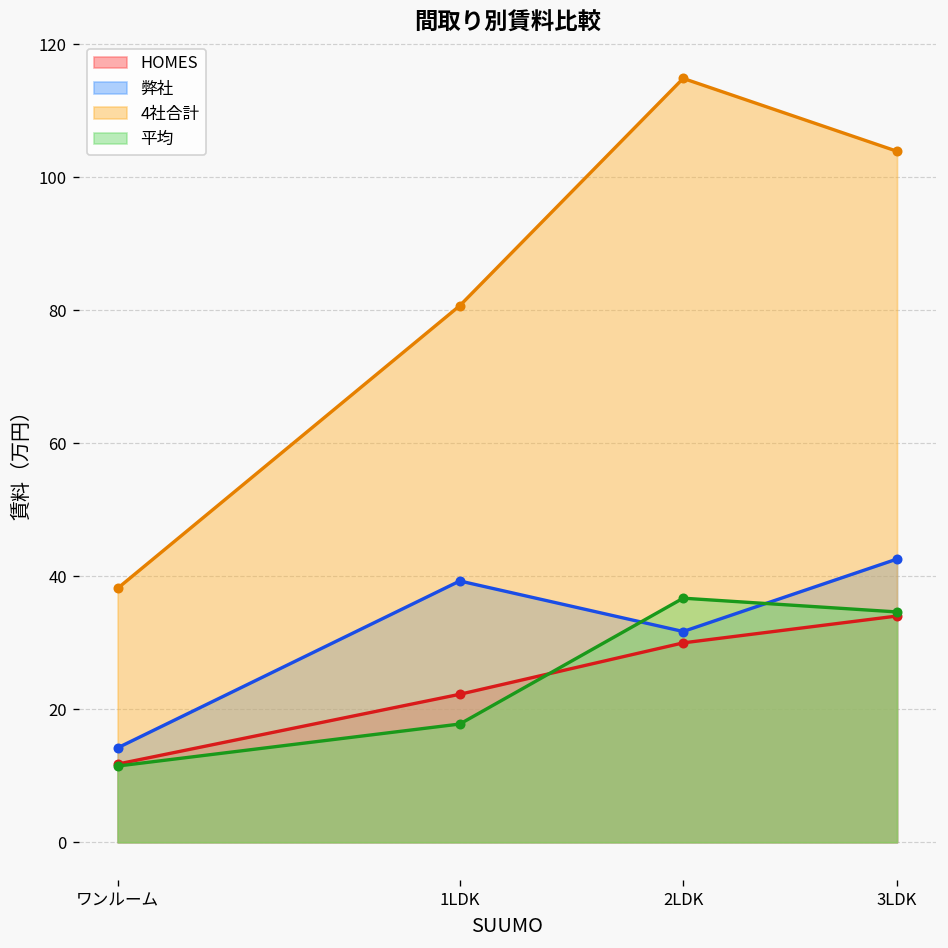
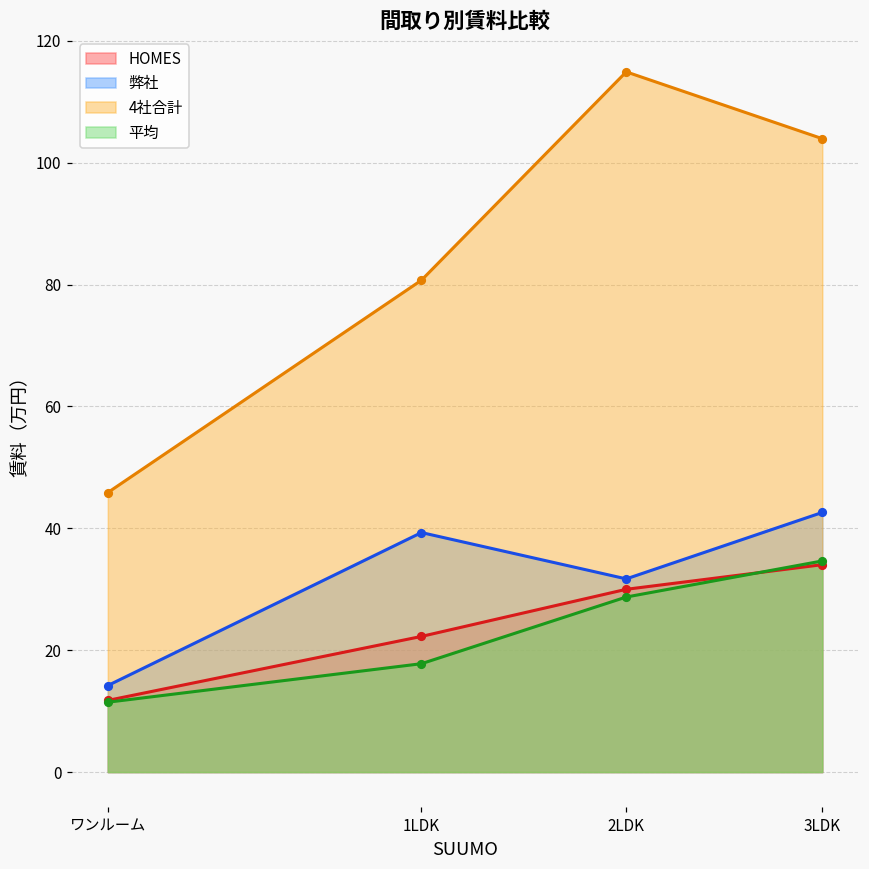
4社合計, ワンルーム: 38 -> 46
平均, 2LDK: 37 -> 29
